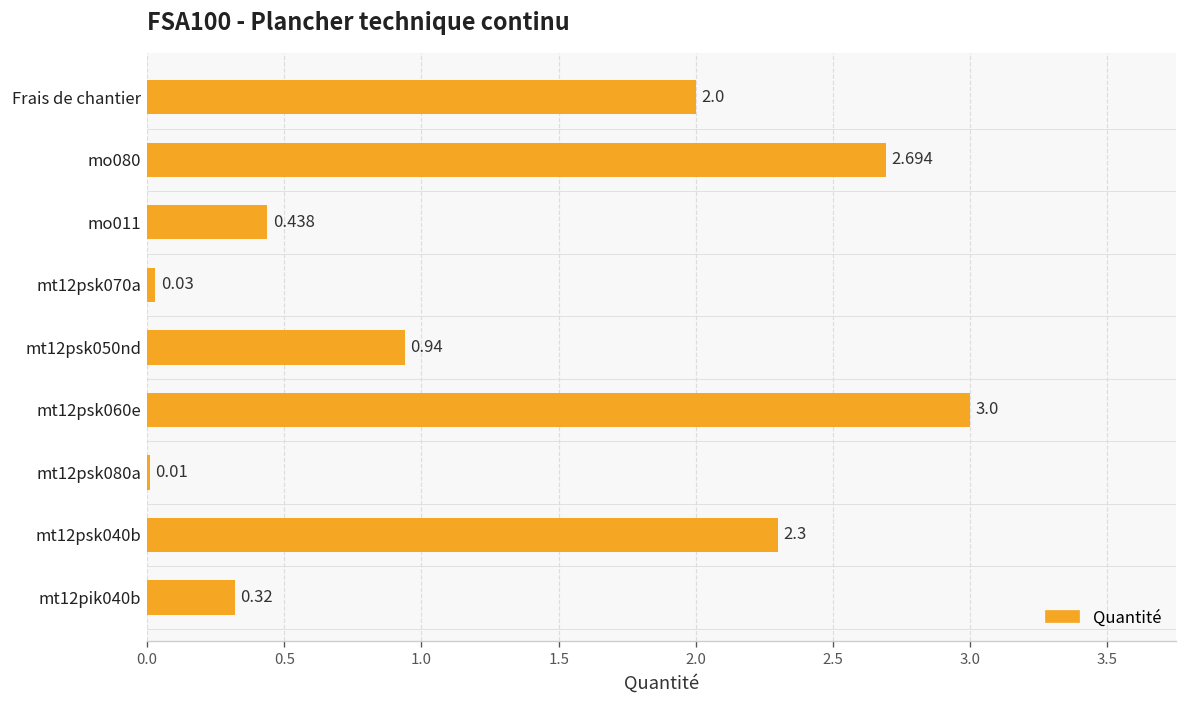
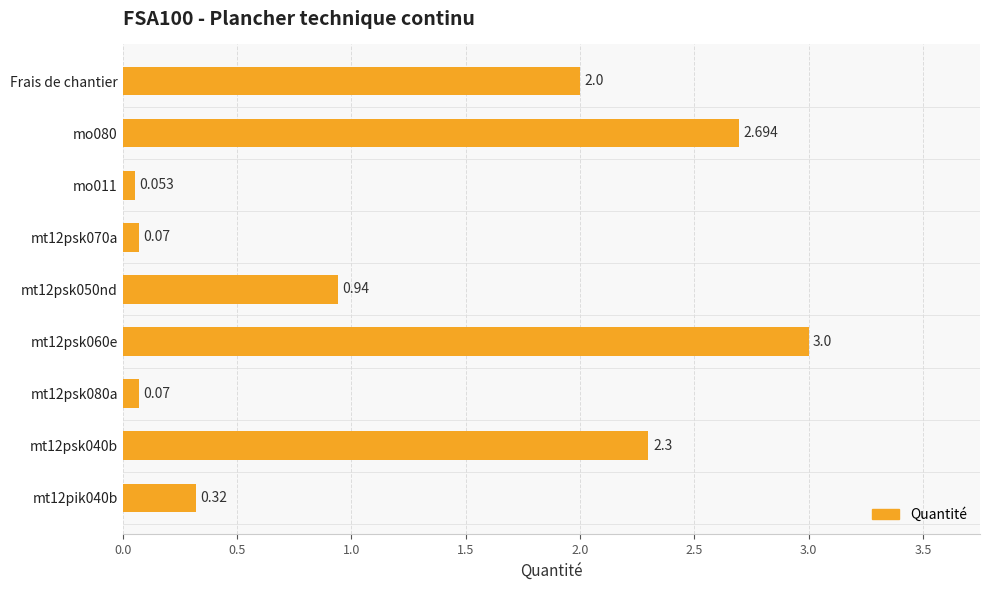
mo011: 0.438 -> 0.053
mt12psk070a: 0.03 -> 0.07
mt12psk080a: 0.01 -> 0.07
